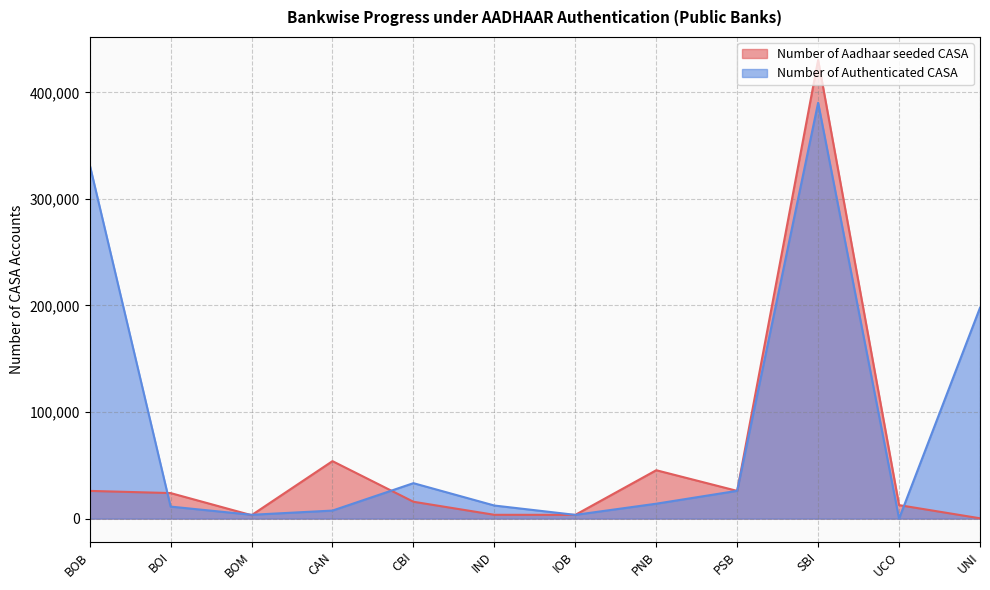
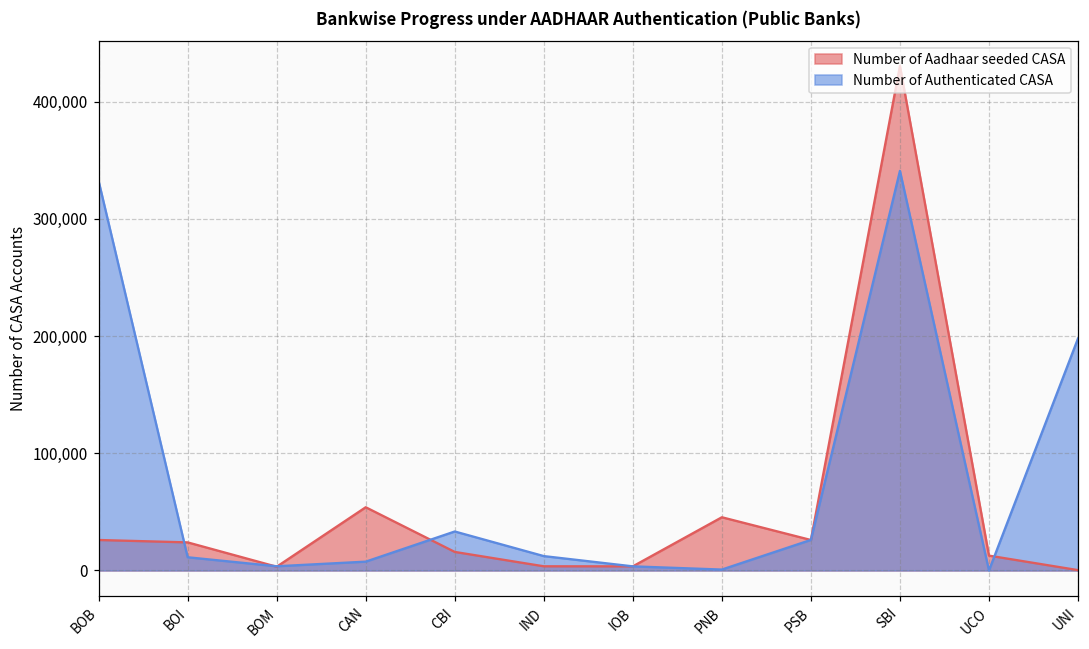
Number of Authenticated CASA, PNB: 14,000 -> 1,000
Number of Authenticated CASA, SBI: 390,000 -> 341,000
